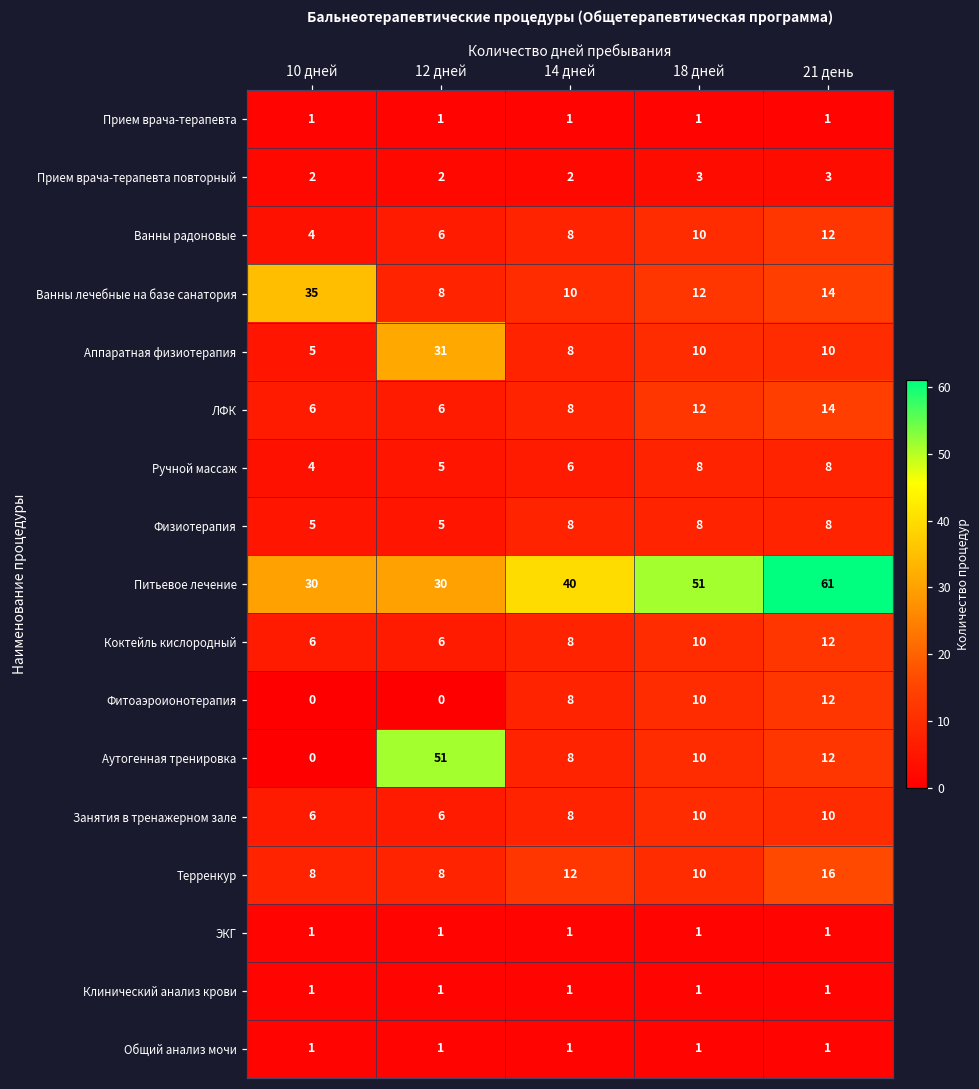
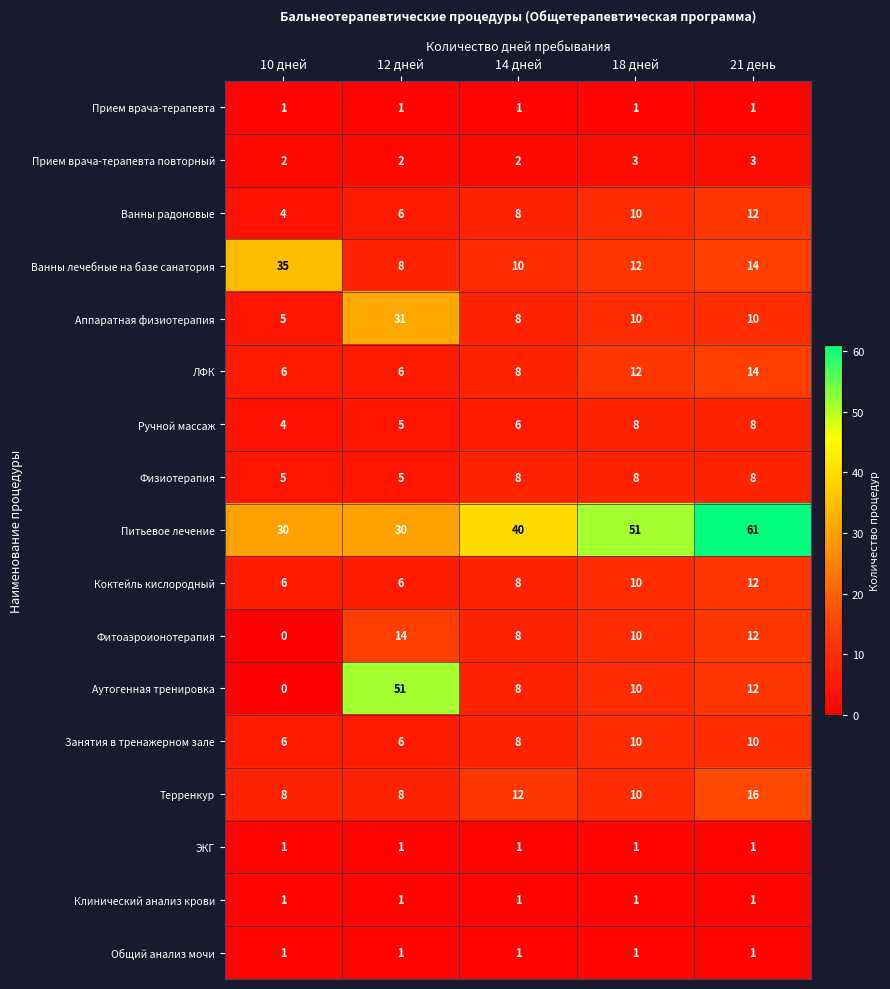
Фитоаэроионотерапия, 12 дней: 0 -> 14
